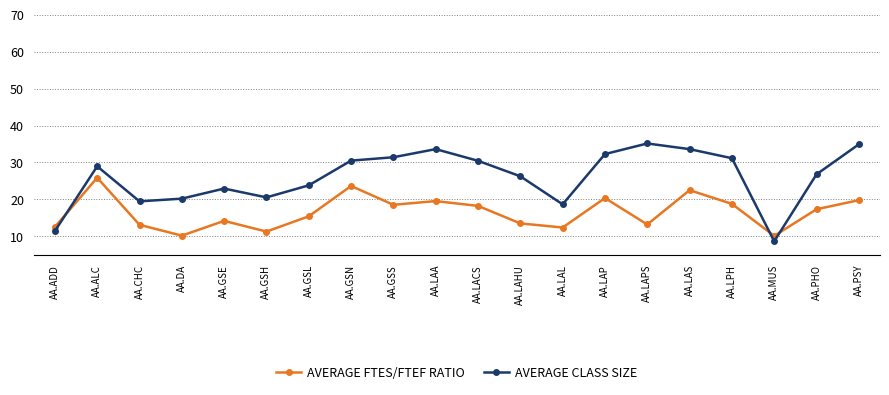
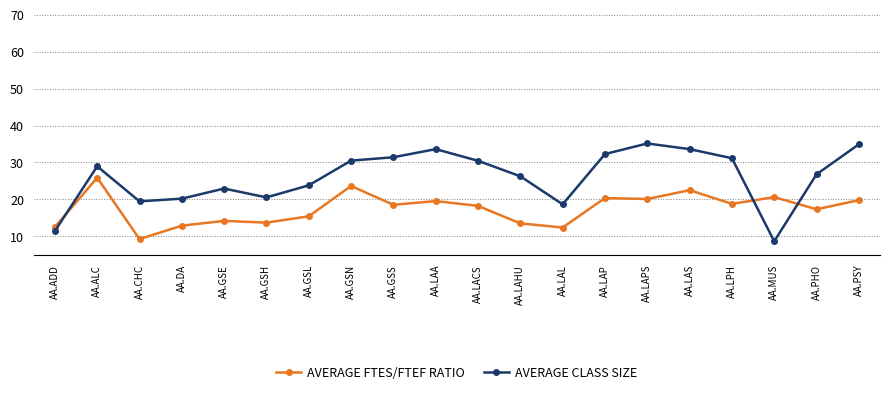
AVERAGE FTES/FTEF RATIO, AA.CHC: 13 -> 9
AVERAGE FTES/FTEF RATIO, AA.DA: 10 -> 13
AVERAGE FTES/FTEF RATIO, AA.GSH: 11 -> 14
AVERAGE FTES/FTEF RATIO, AA.LAPS: 13 -> 20
AVERAGE FTES/FTEF RATIO, AA.MUS: 10 -> 21
